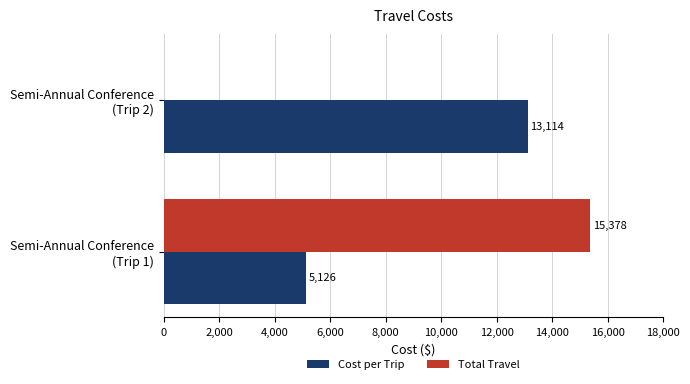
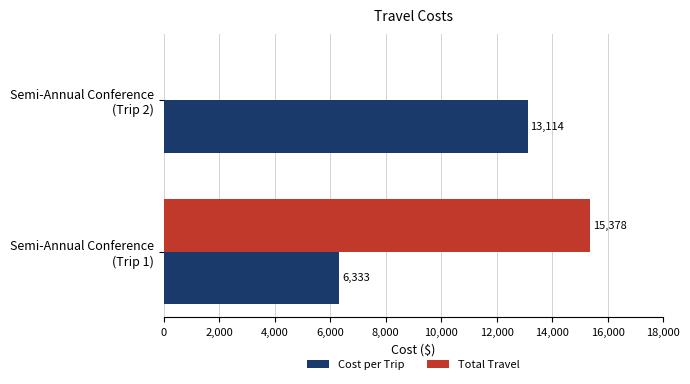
Cost per Trip, Semi-Annual Conference (Trip 1): 5,126 -> 6,333
